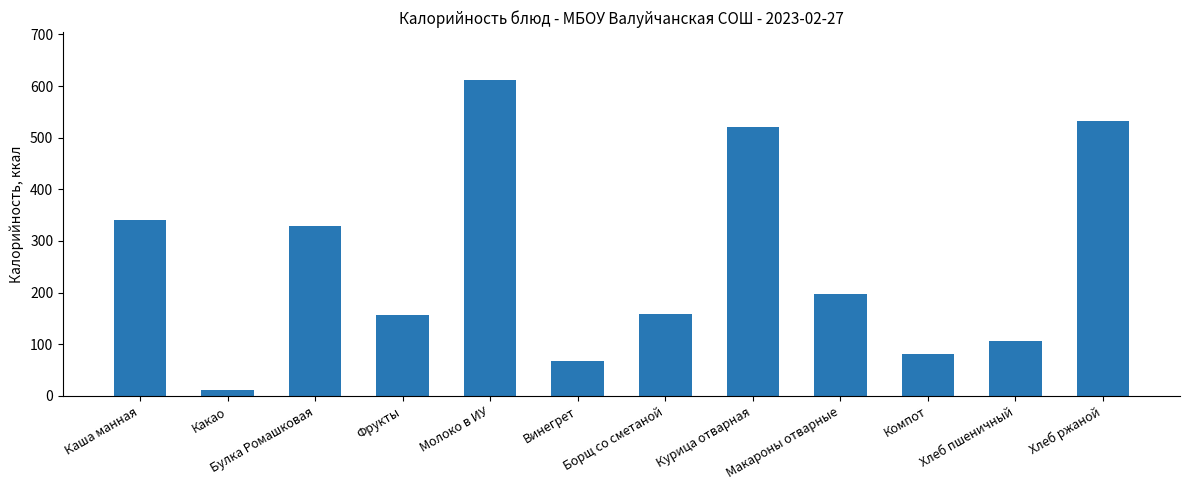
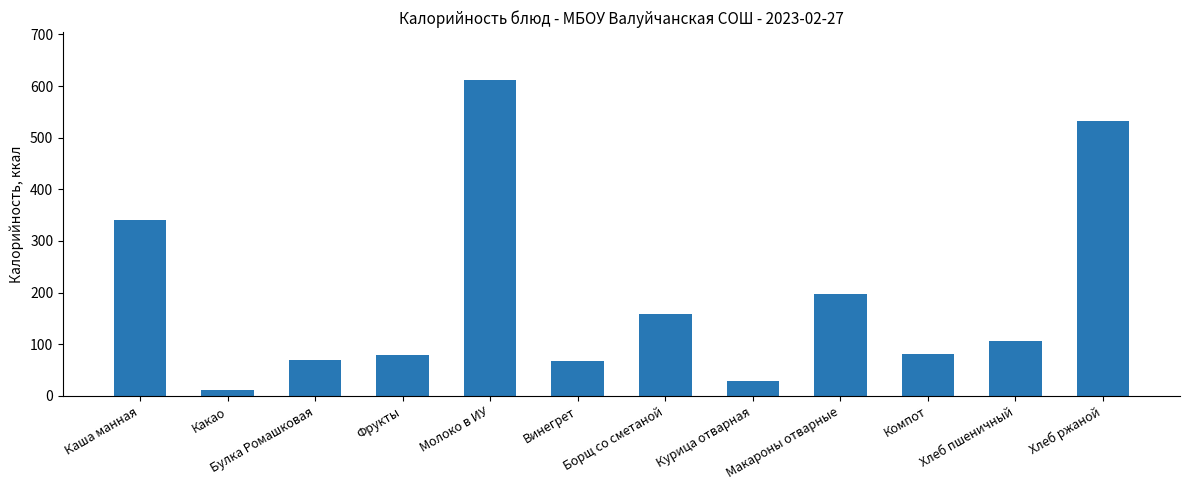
Булка Ромашковая: 330 -> 70
Фрукты: 160 -> 80
Курица отварная: 520 -> 30
